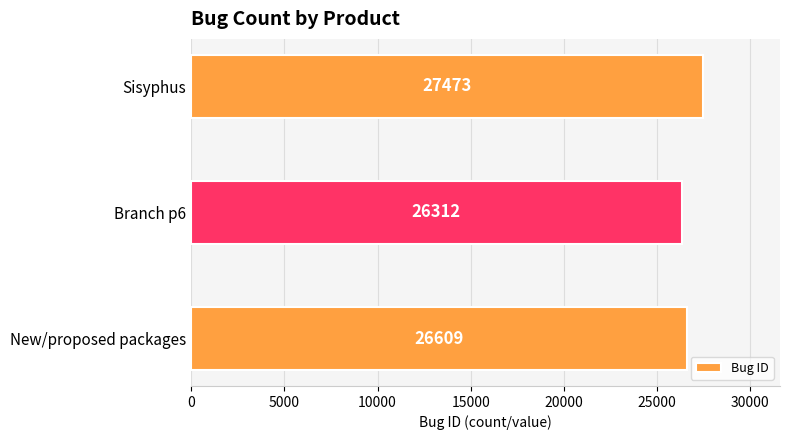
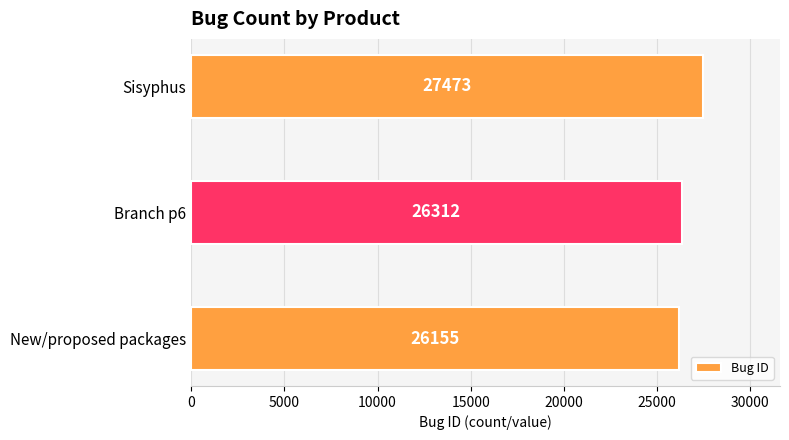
New/proposed packages: 26609 -> 26155
